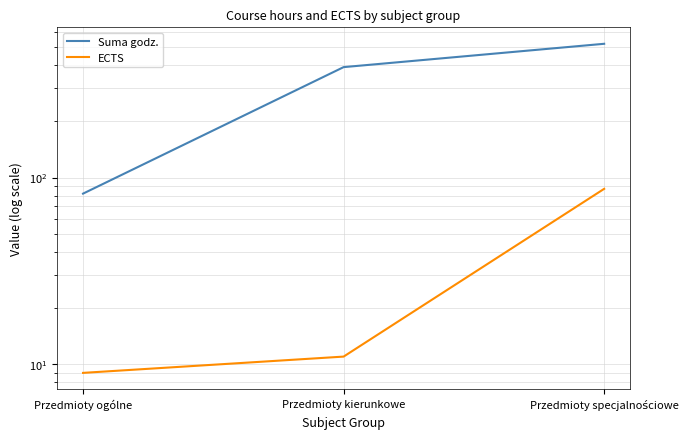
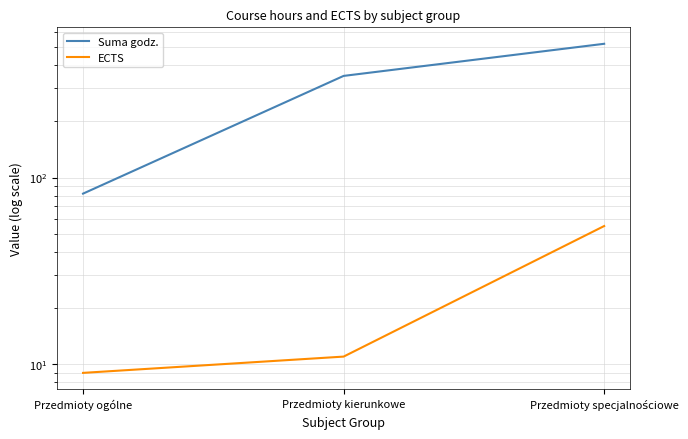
Suma godz., Przedmioty kierunkowe: 390 -> 350
ECTS, Przedmioty specjalnościowe: 90 -> 55
